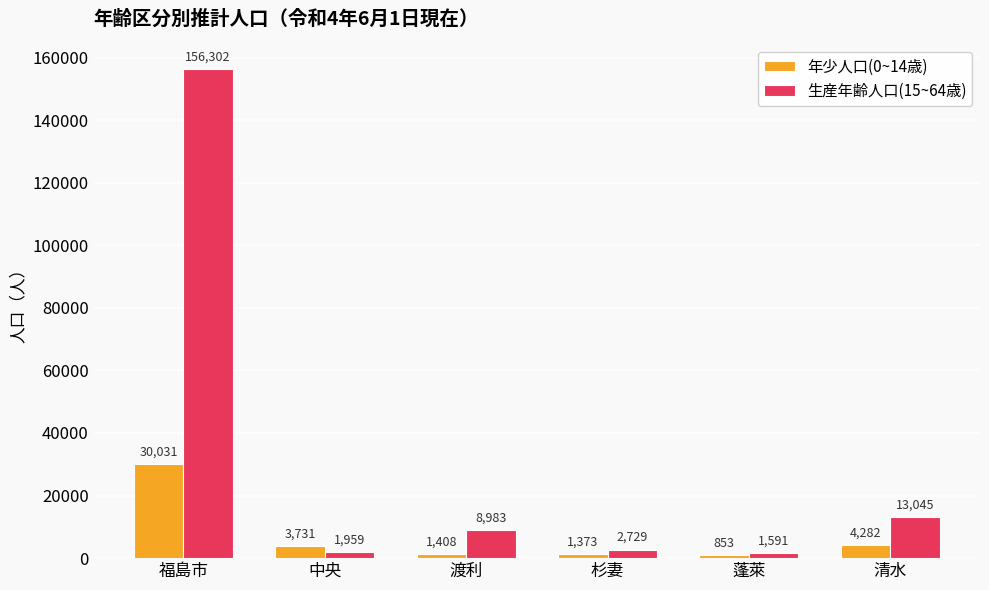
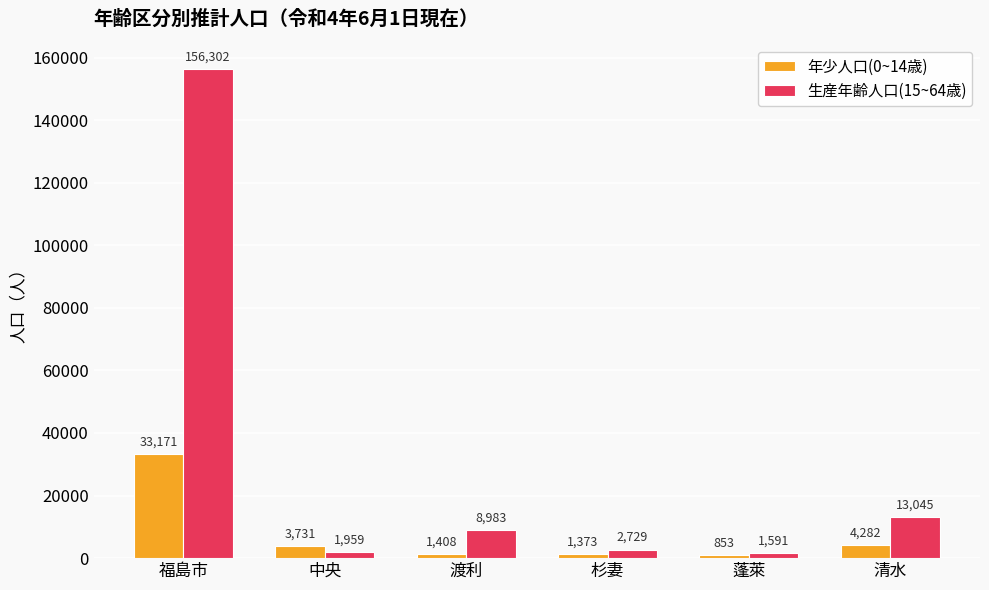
年少人口(0~14歳), 福島市: 30,031 -> 33,171
